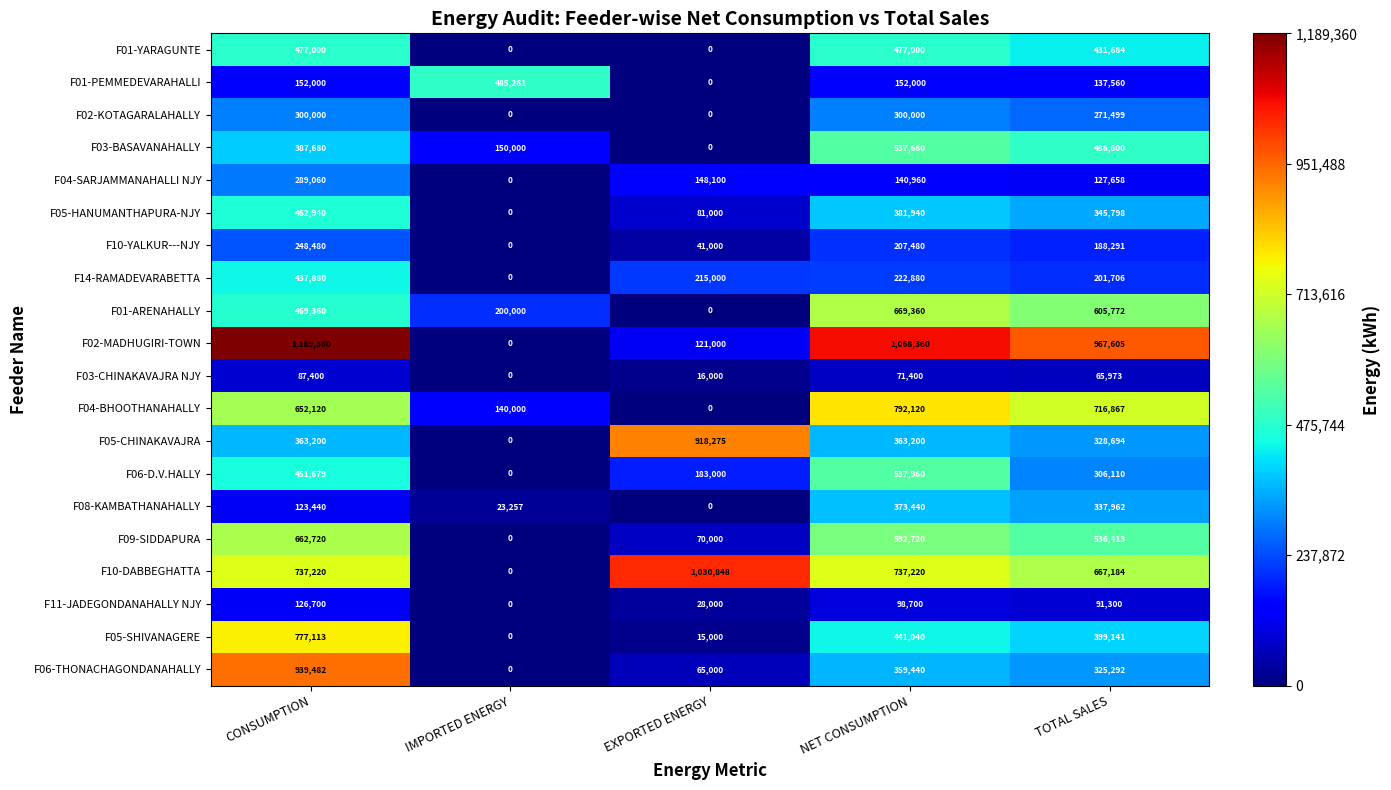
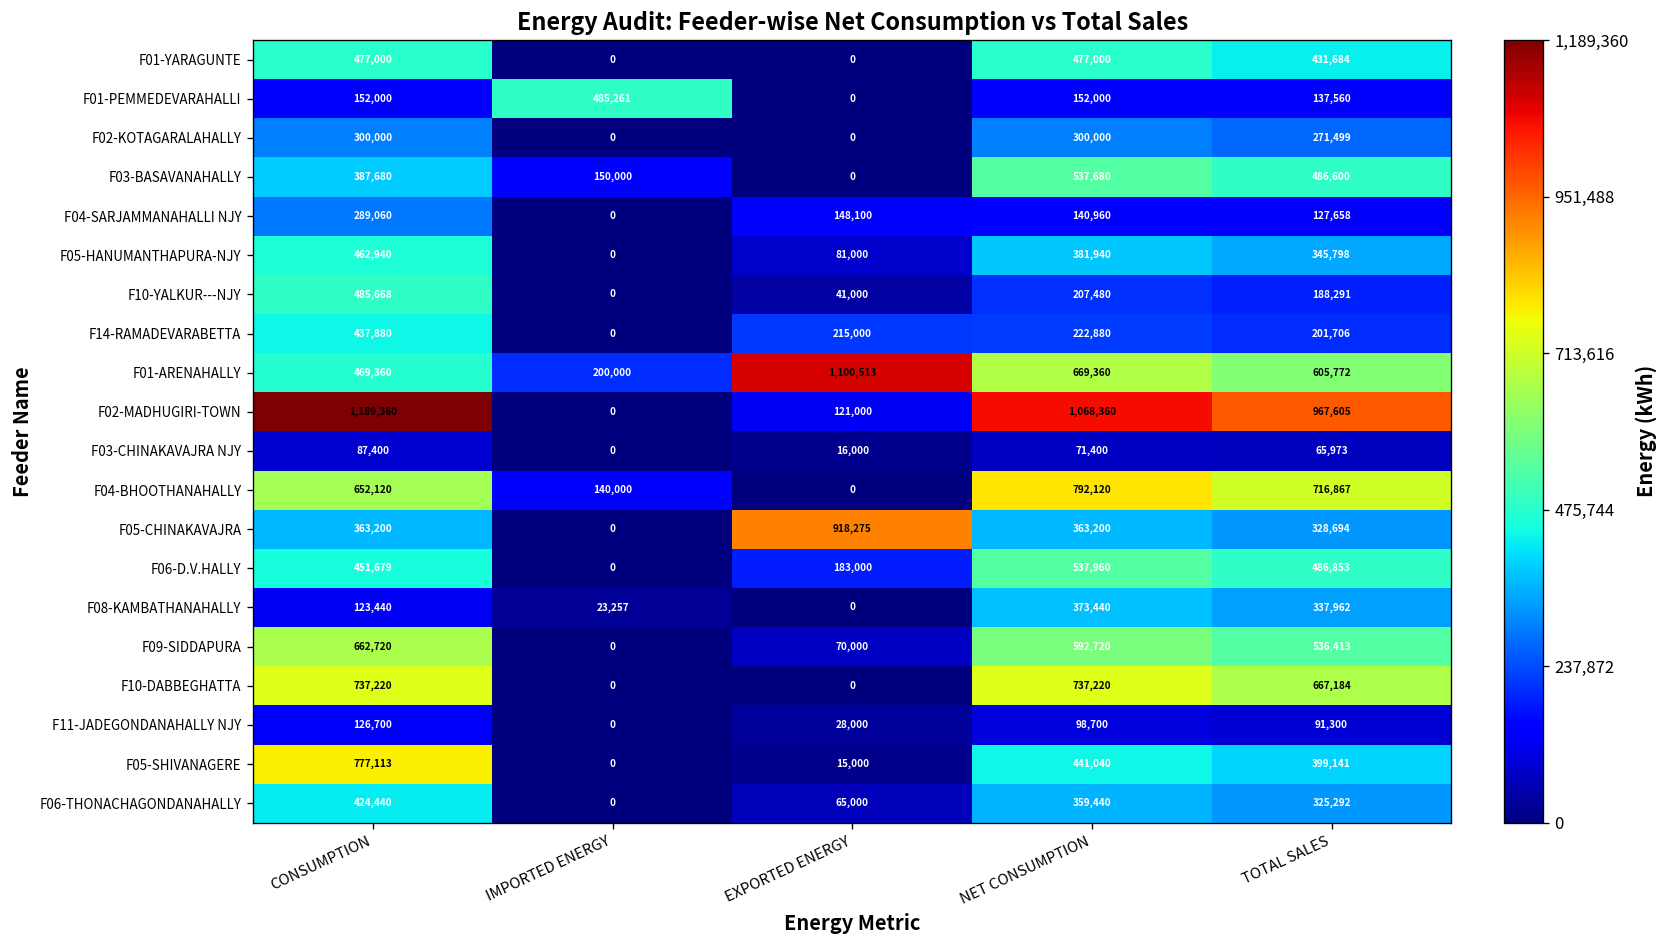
F10-YALKUR---NJY, CONSUMPTION: 248,480 -> 485,668
F01-ARENAHALLY, EXPORTED ENERGY: 0 -> 1,100,513
F06-D.V.HALLY, TOTAL SALES: 306,110 -> 486,853
F10-DABBEGHATTA, EXPORTED ENERGY: 1,030,848 -> 0
F06-THONACHAGONDANAHALLY, CONSUMPTION: 939,482 -> 424,440
